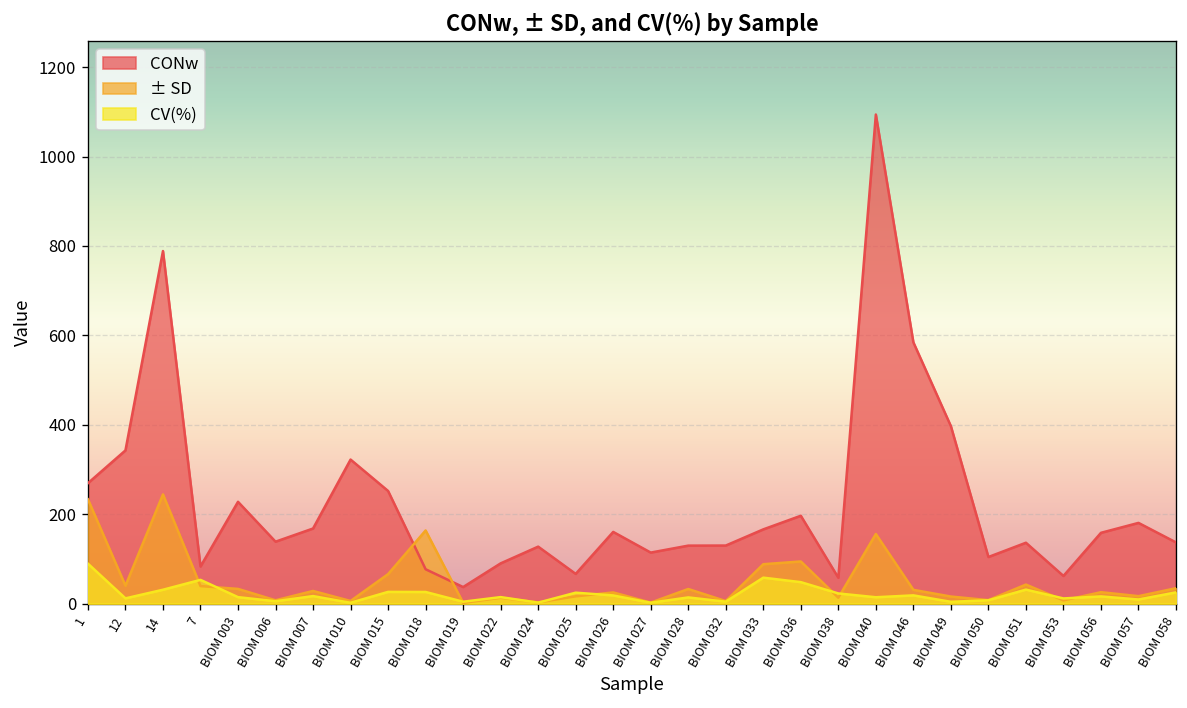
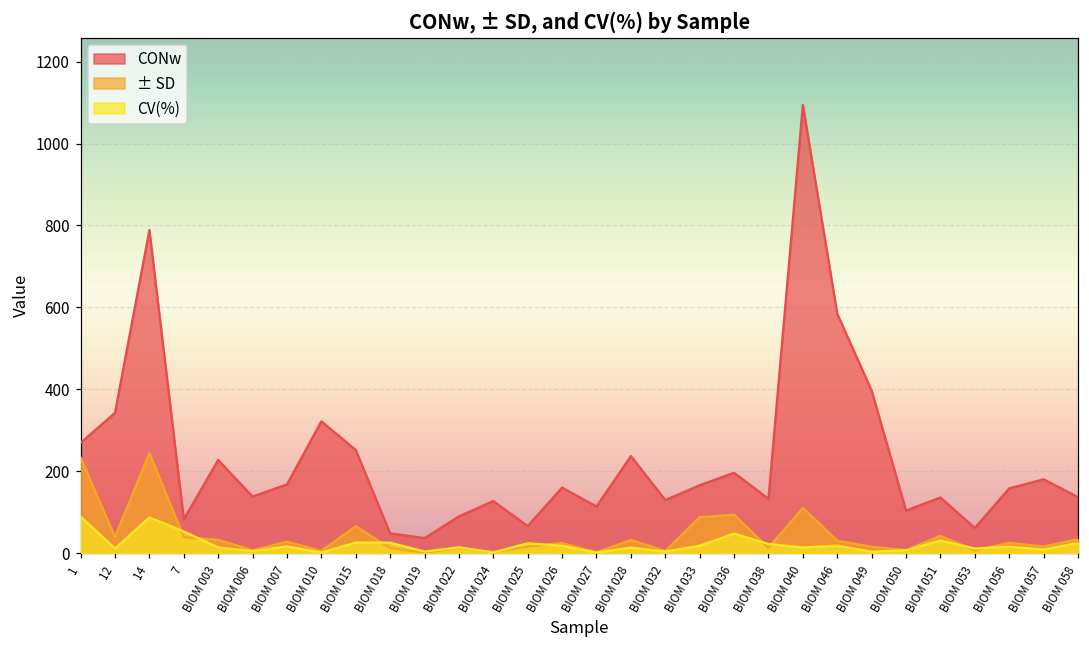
CV(%), 14: 30 -> 90
CONw, BIOM 018: 80 -> 50
± SD, BIOM 018: 160 -> 10
CONw, BIOM 028: 130 -> 240
CV(%), BIOM 033: 60 -> 20
CONw, BIOM 038: 60 -> 130
± SD, BIOM 040: 160 -> 110
